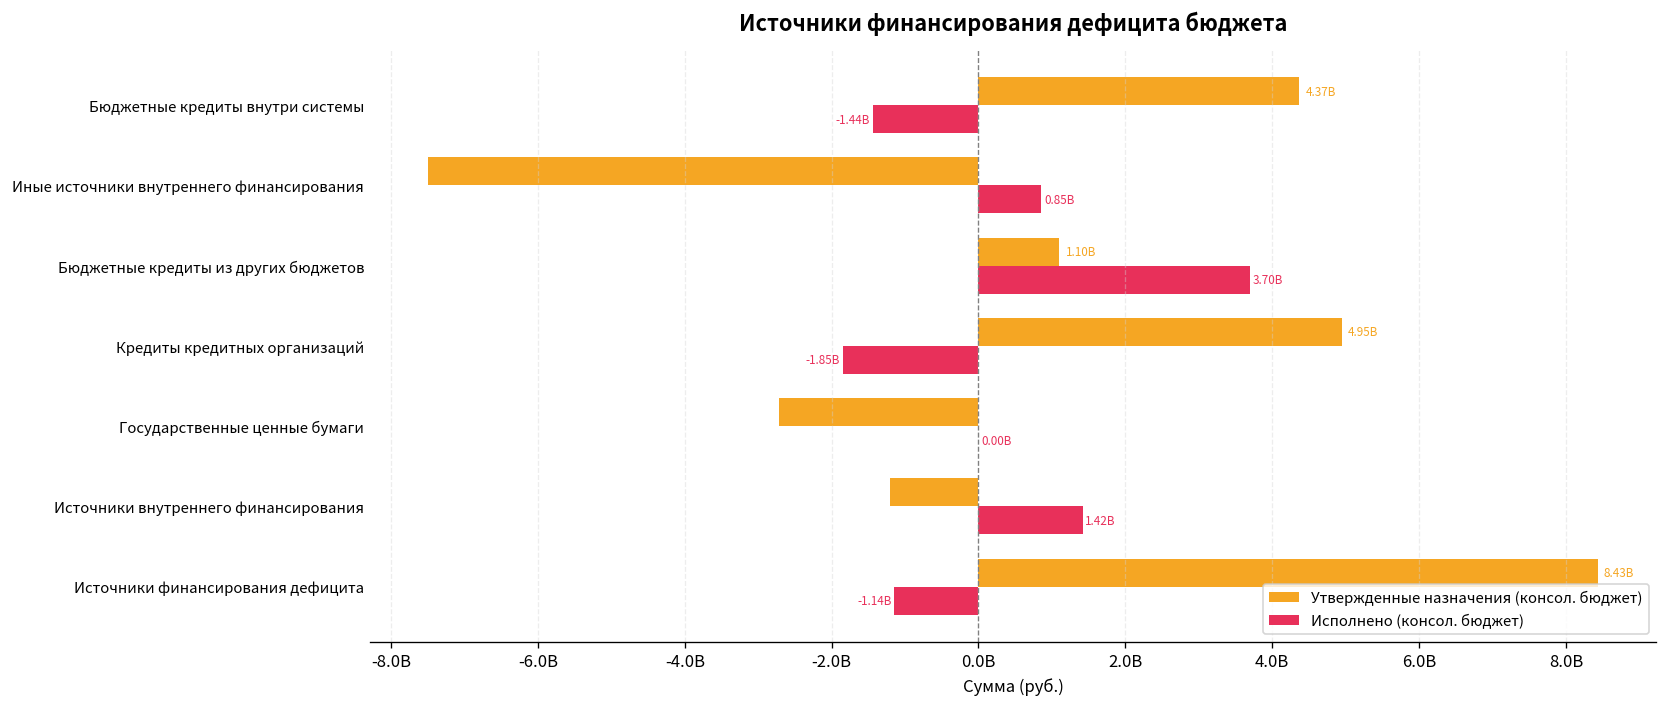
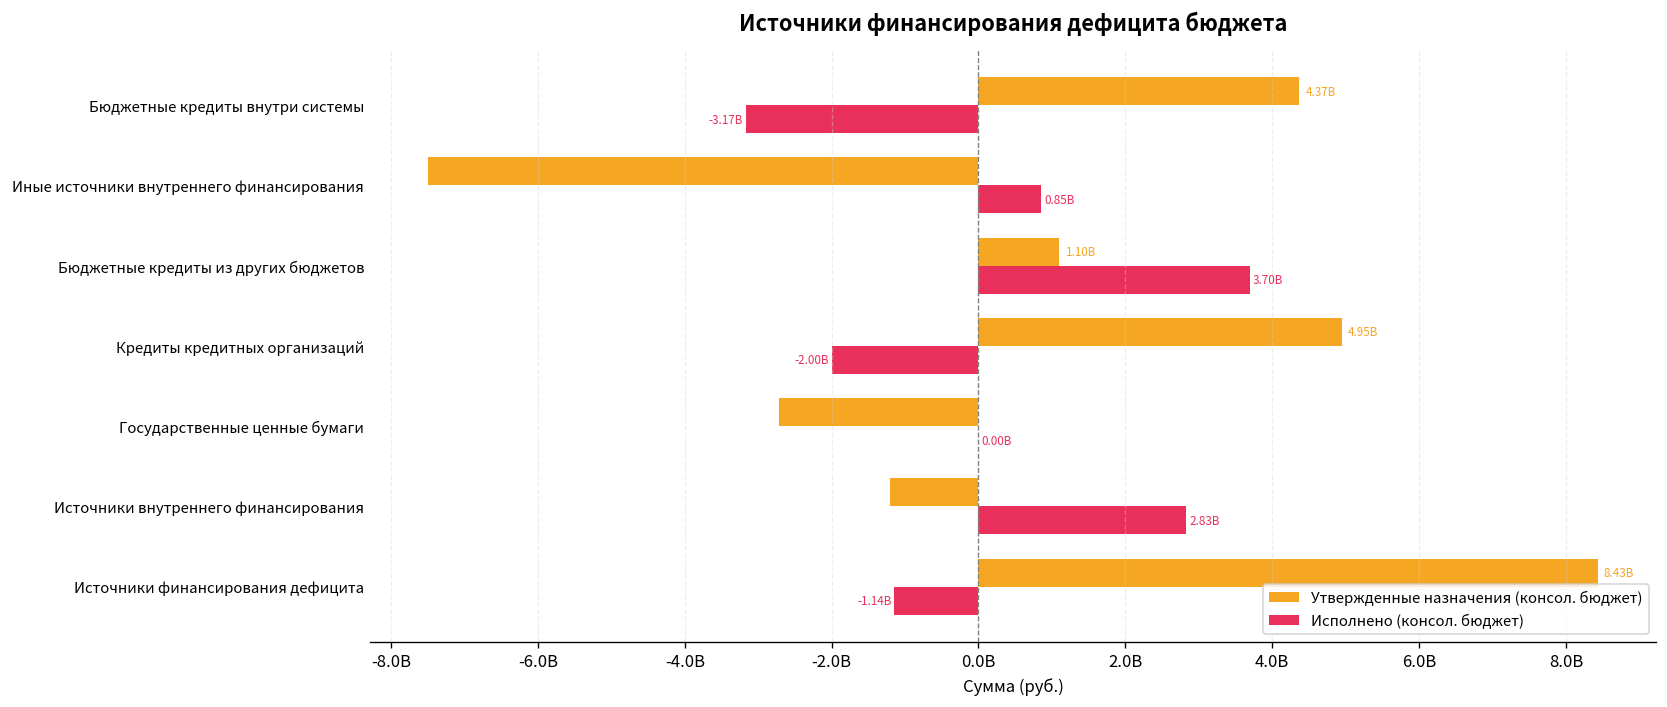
Исполнено (консол. бюджет), Бюджетные кредиты внутри системы: -1.44B -> -3.17B
Исполнено (консол. бюджет), Кредиты кредитных организаций: -1.85B -> -2.00B
Исполнено (консол. бюджет), Источники внутреннего финансирования: 1.42B -> 2.83B
